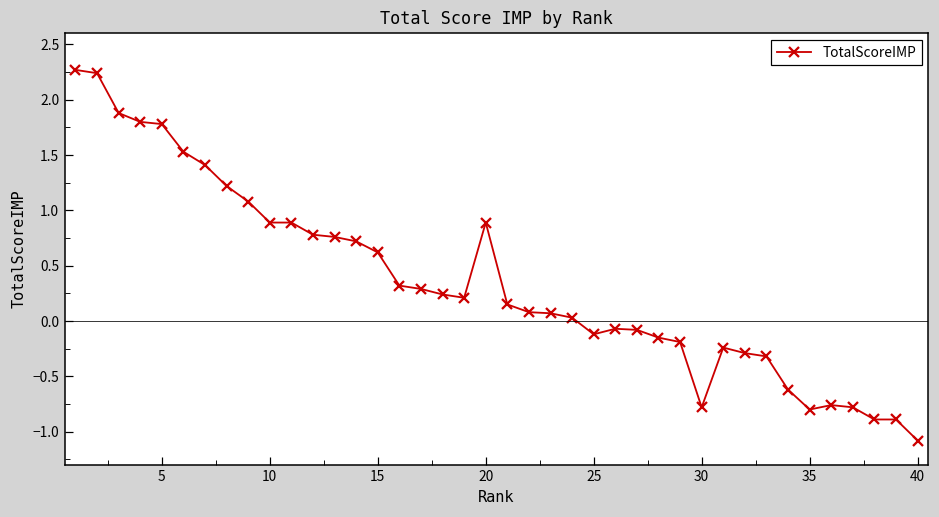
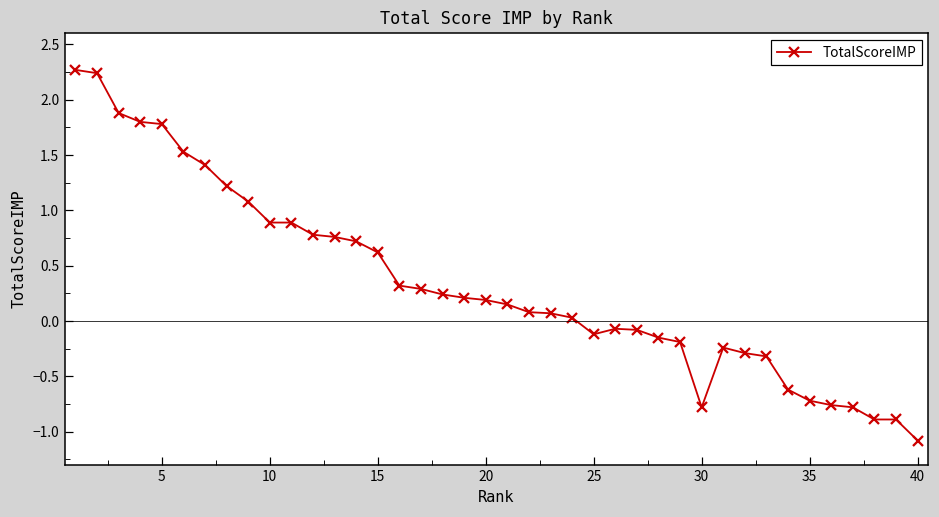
20: 0.89 -> 0.19
35: -0.80 -> -0.72
